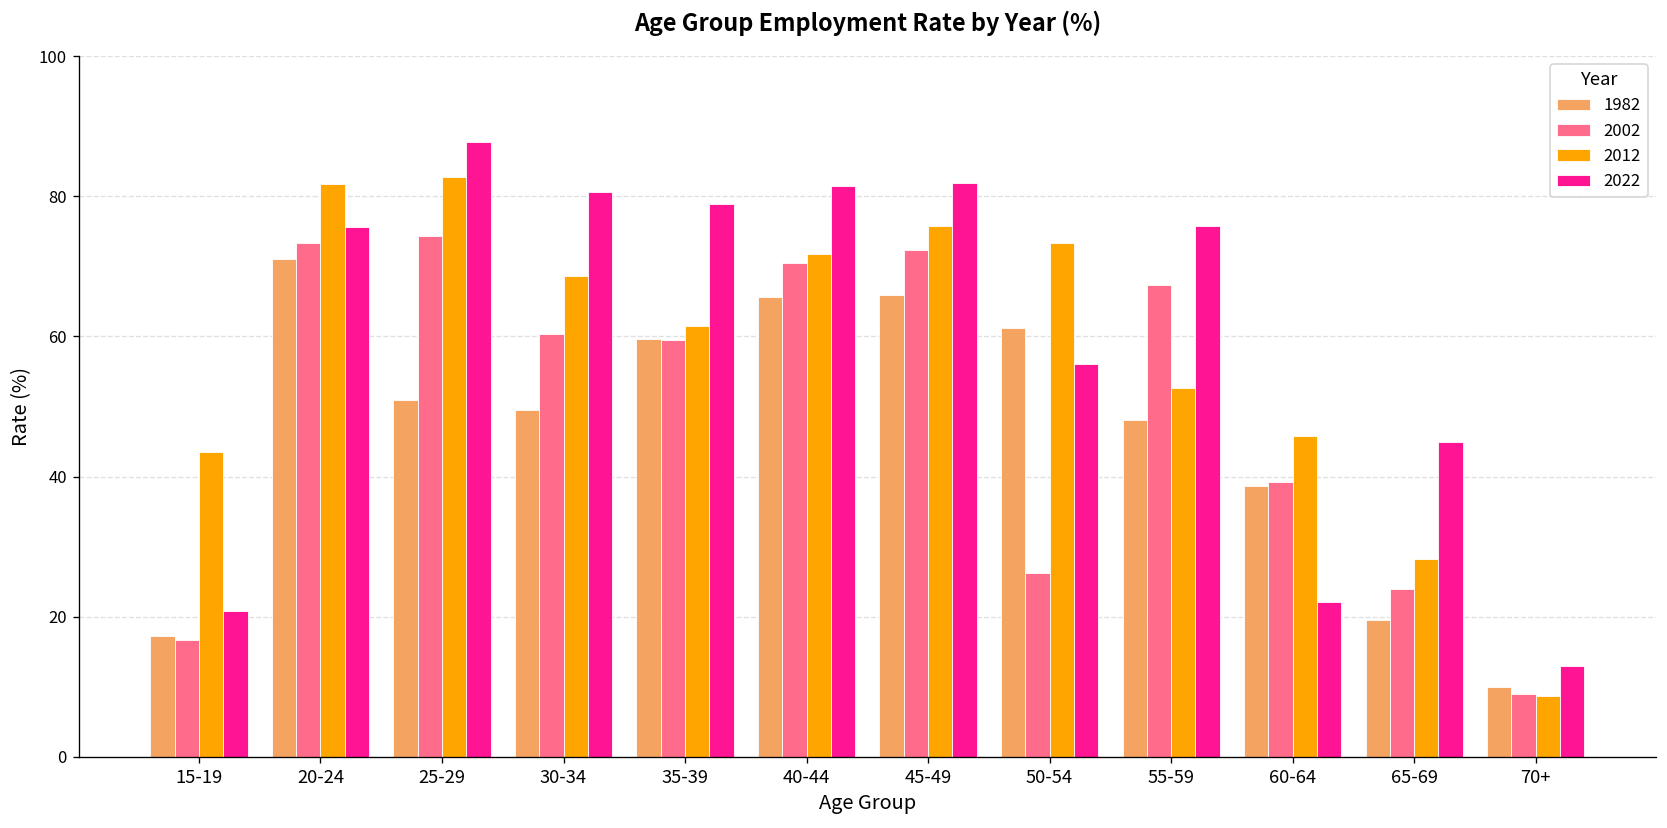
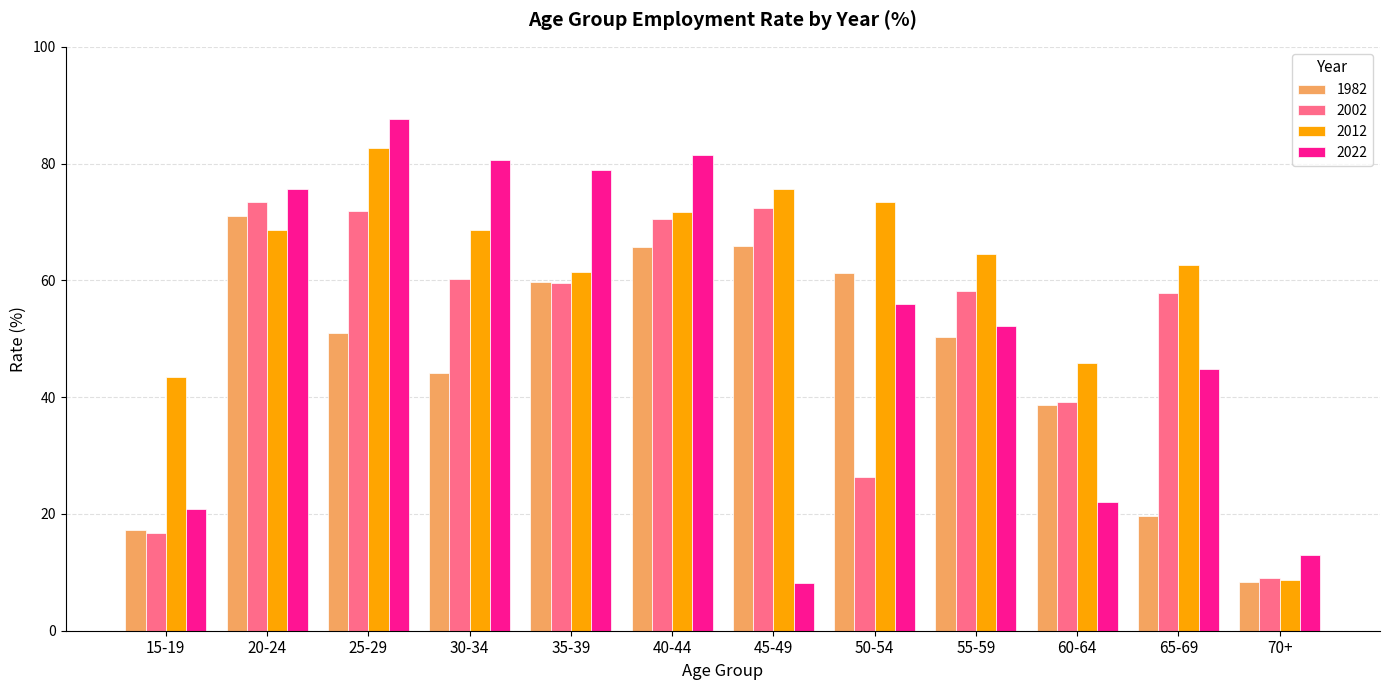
2012, 20-24: 82 -> 69
2002, 25-29: 74 -> 72
1982, 30-34: 50 -> 44
2022, 45-49: 82 -> 8
1982, 55-59: 48 -> 50
2002, 55-59: 67 -> 58
2012, 55-59: 53 -> 65
2022, 55-59: 76 -> 52
2002, 65-69: 24 -> 58
2012, 65-69: 28 -> 63
1982, 70+: 10 -> 8
